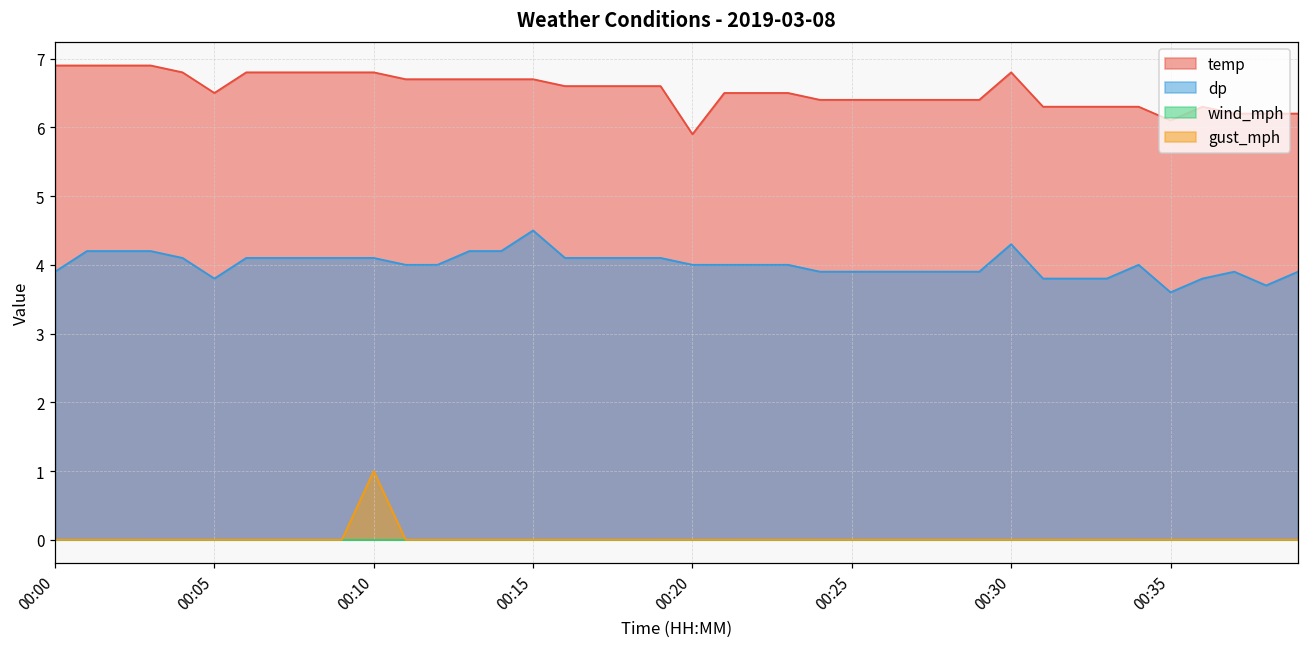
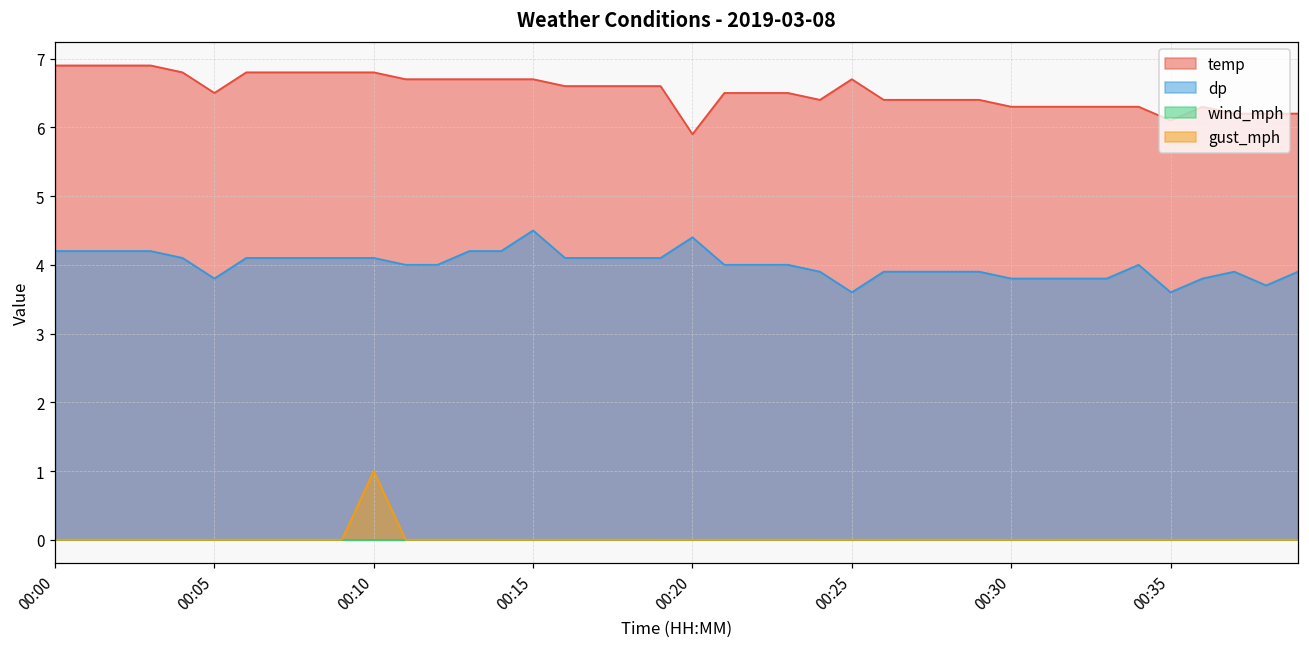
dp, 00:00: 3.9 -> 4.2
dp, 00:20: 4.0 -> 4.4
temp, 00:25: 6.4 -> 6.7
dp, 00:25: 3.9 -> 3.6
temp, 00:30: 6.8 -> 6.3
dp, 00:30: 4.3 -> 3.8
